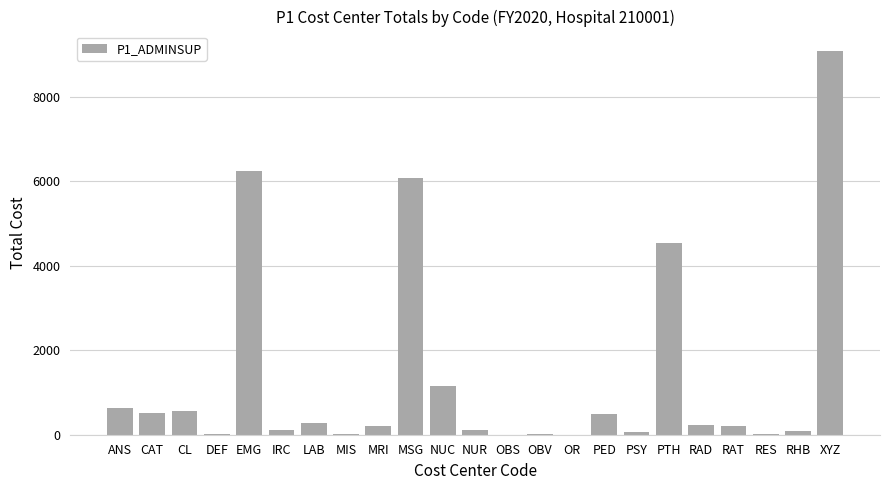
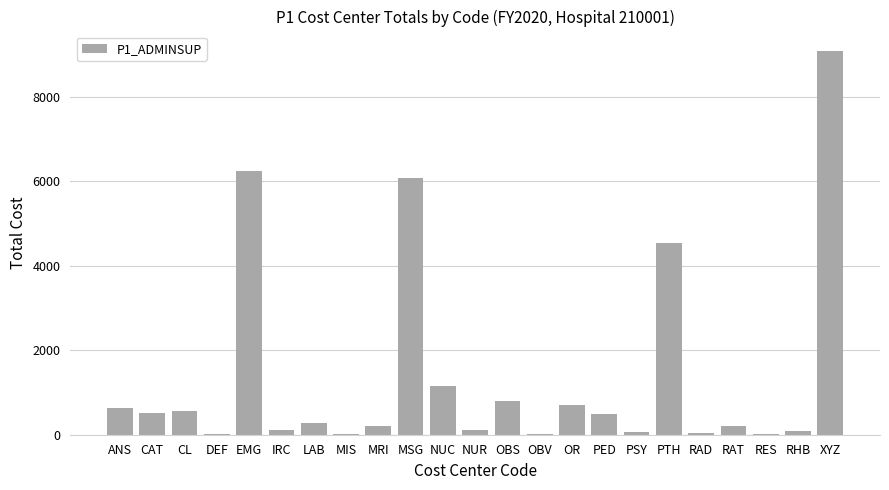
OBS: 0 -> 800
OR: 0 -> 700
RAD: 200 -> 0
